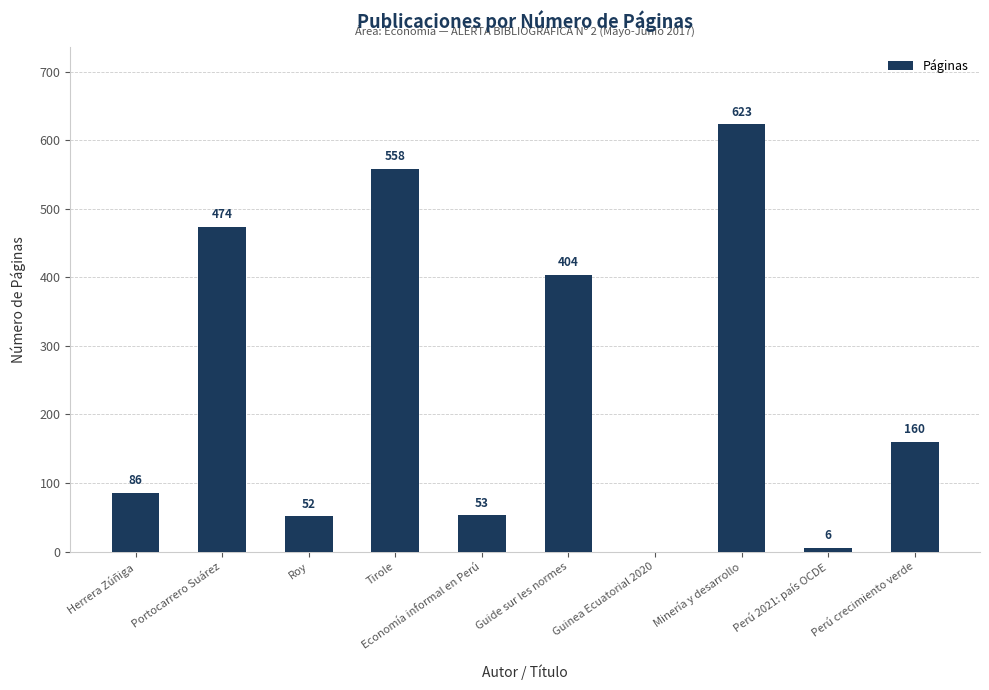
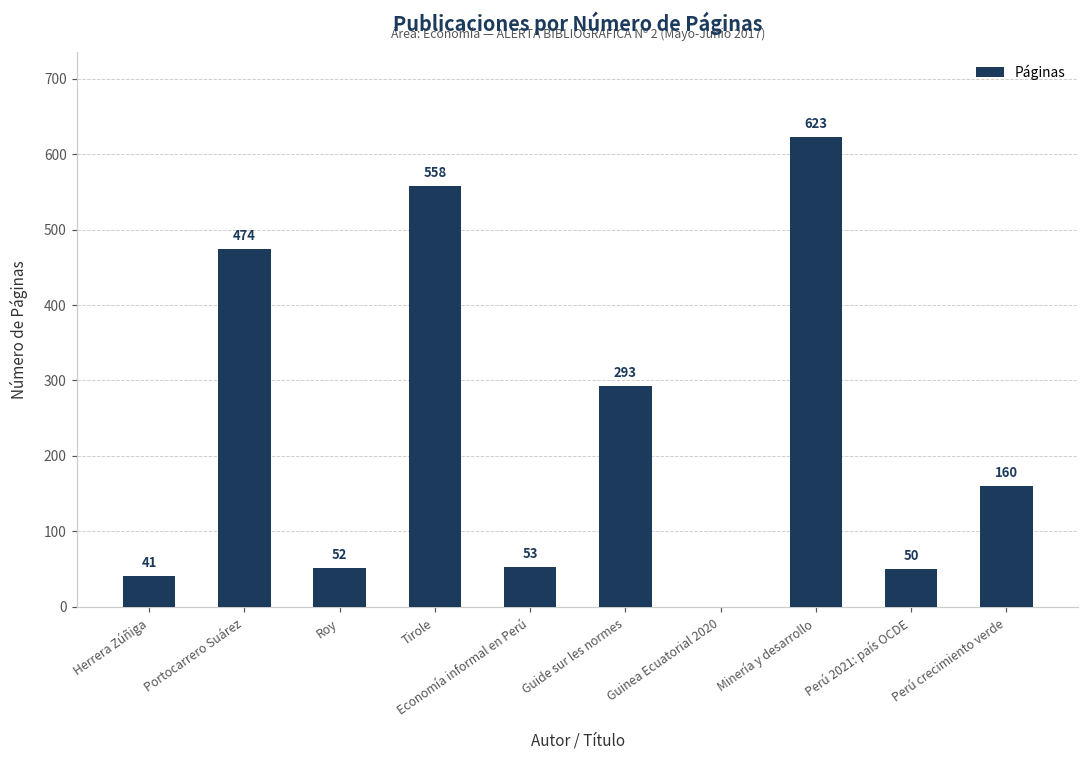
Herrera Zúñiga: 86 -> 41
Guide sur les normes: 404 -> 293
Perú 2021: país OCDE: 6 -> 50
